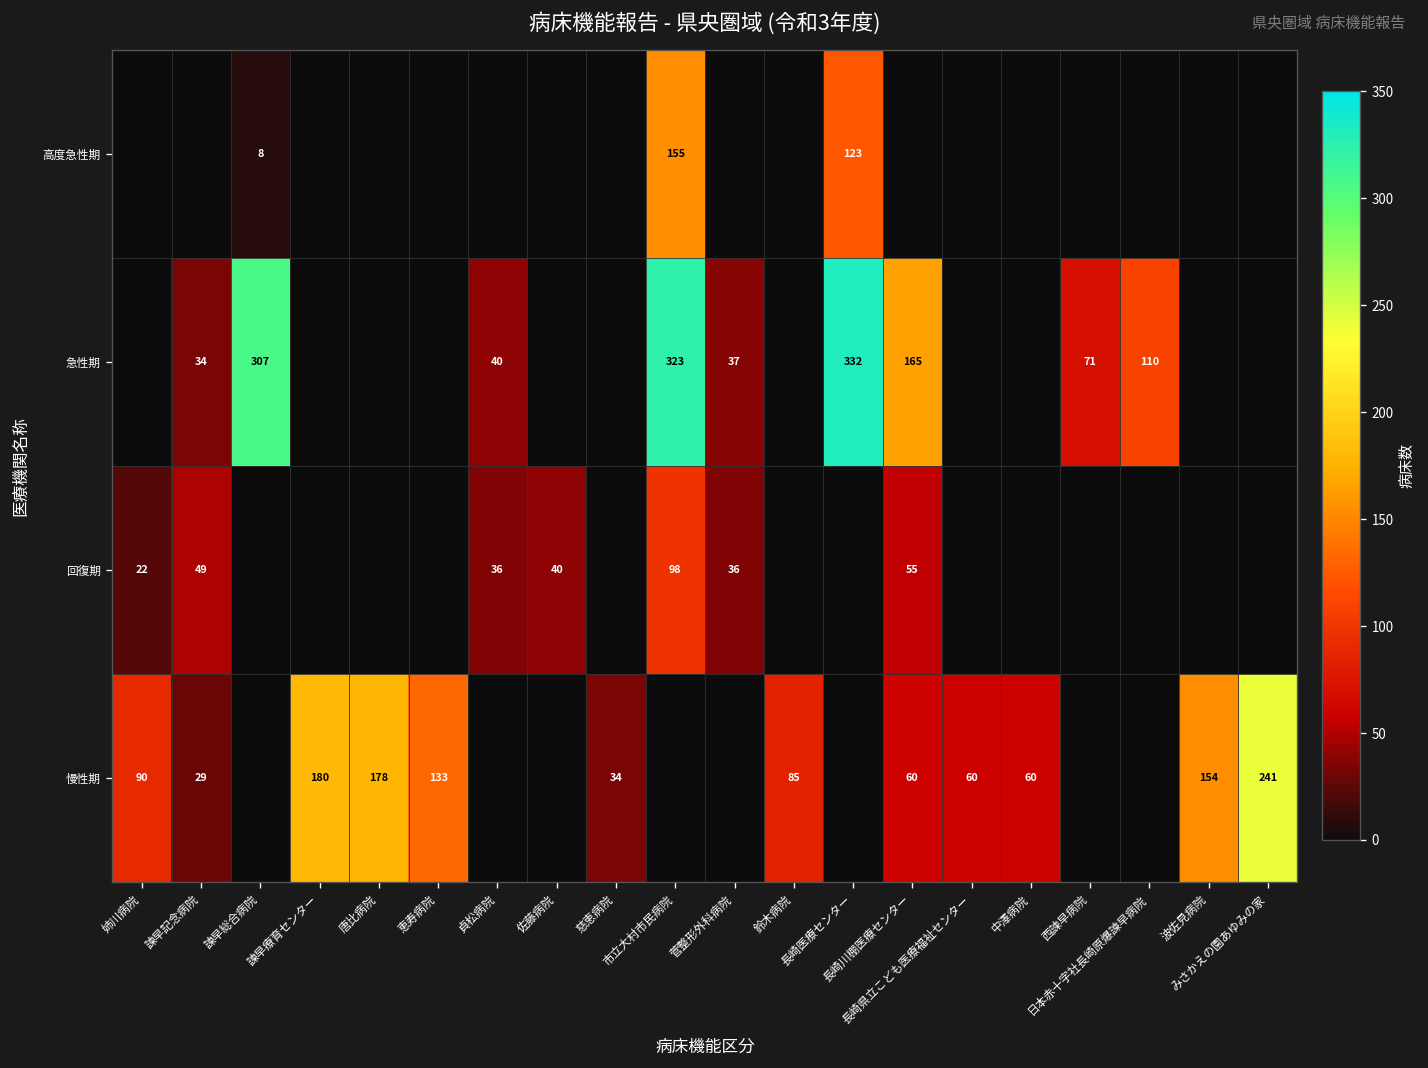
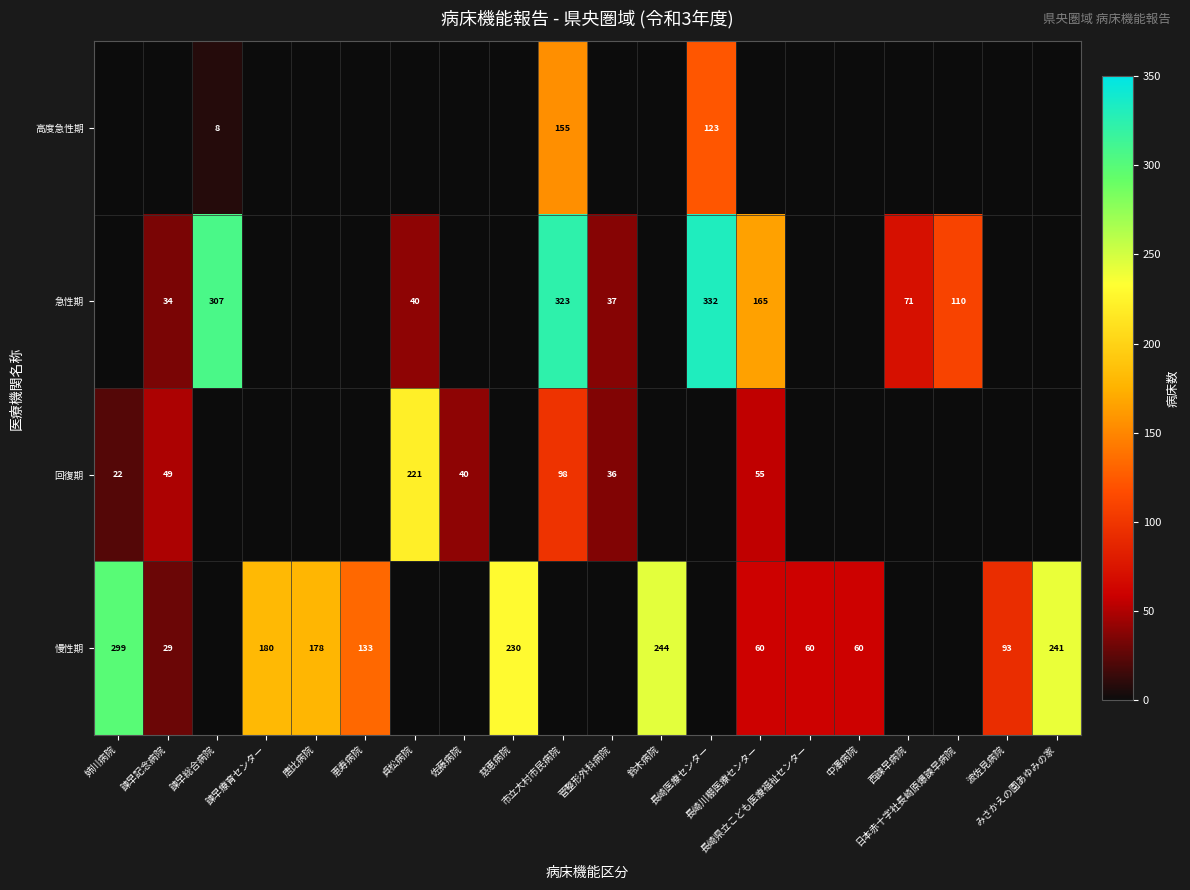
回復期, 貞松病院: 36 -> 221
慢性期, 姉川病院: 90 -> 299
慢性期, 慈恵病院: 34 -> 230
慢性期, 鈴木病院: 85 -> 244
慢性期, 波佐見病院: 154 -> 93
